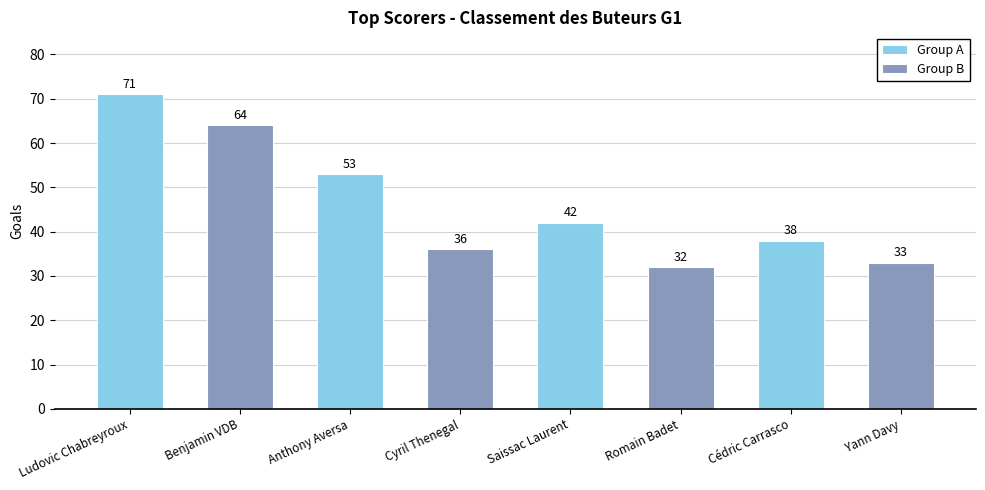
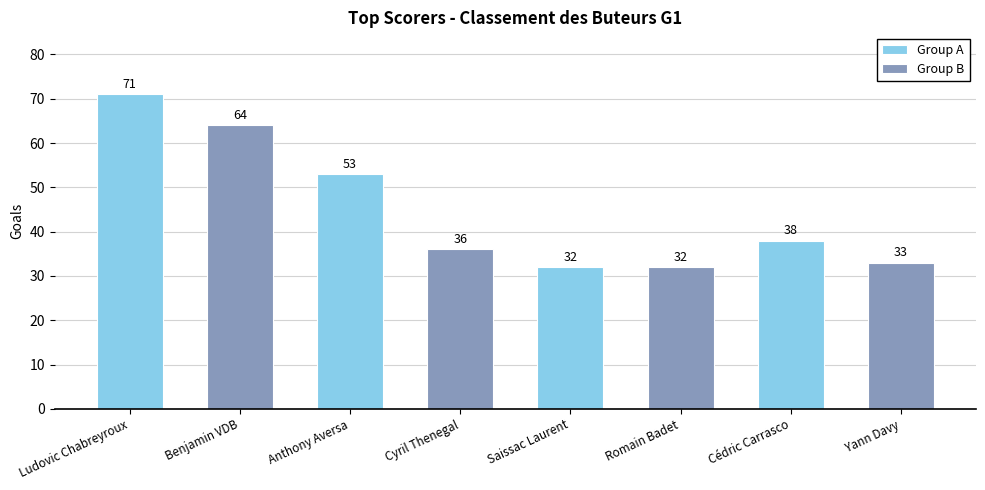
Group A, Saissac Laurent: 42 -> 32
